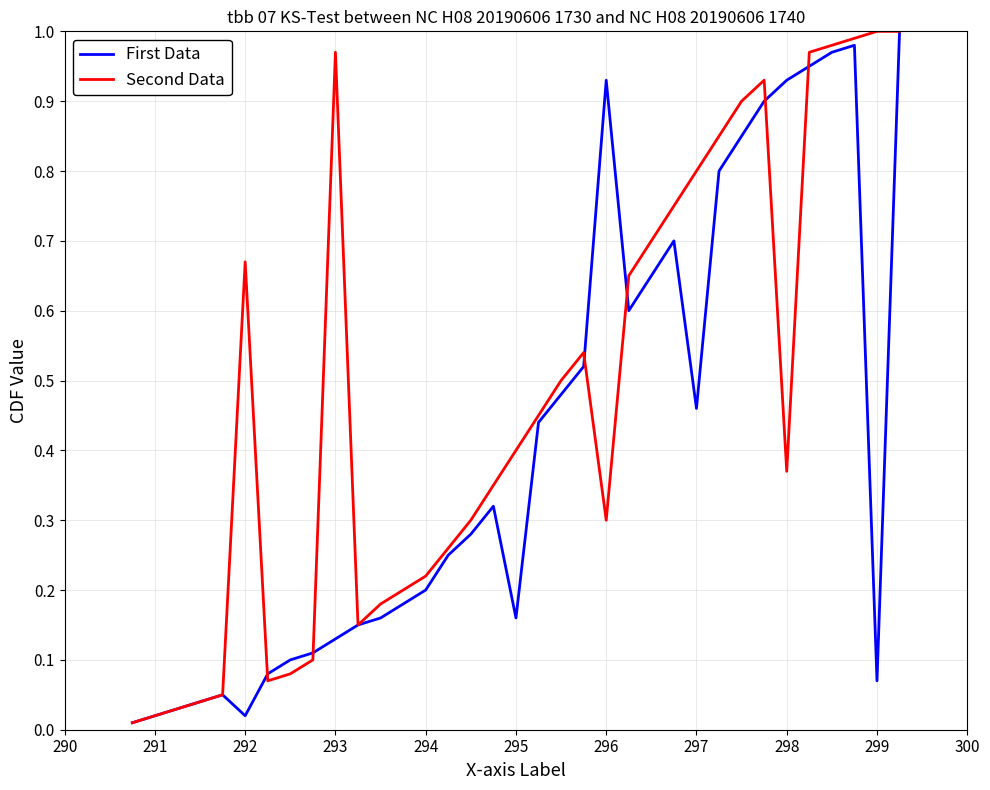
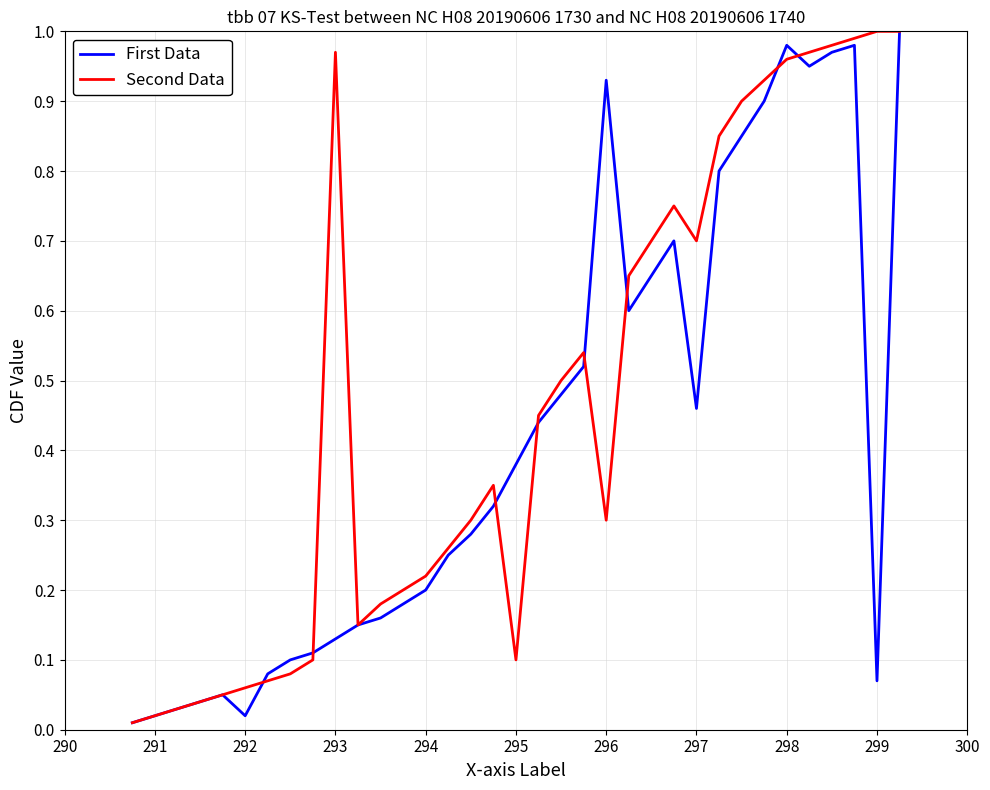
Second Data, 292: 0.67 -> 0.06
First Data, 295: 0.16 -> 0.38
Second Data, 295: 0.4 -> 0.1
Second Data, 297: 0.8 -> 0.7
First Data, 298: 0.93 -> 0.98
Second Data, 298: 0.37 -> 0.96
